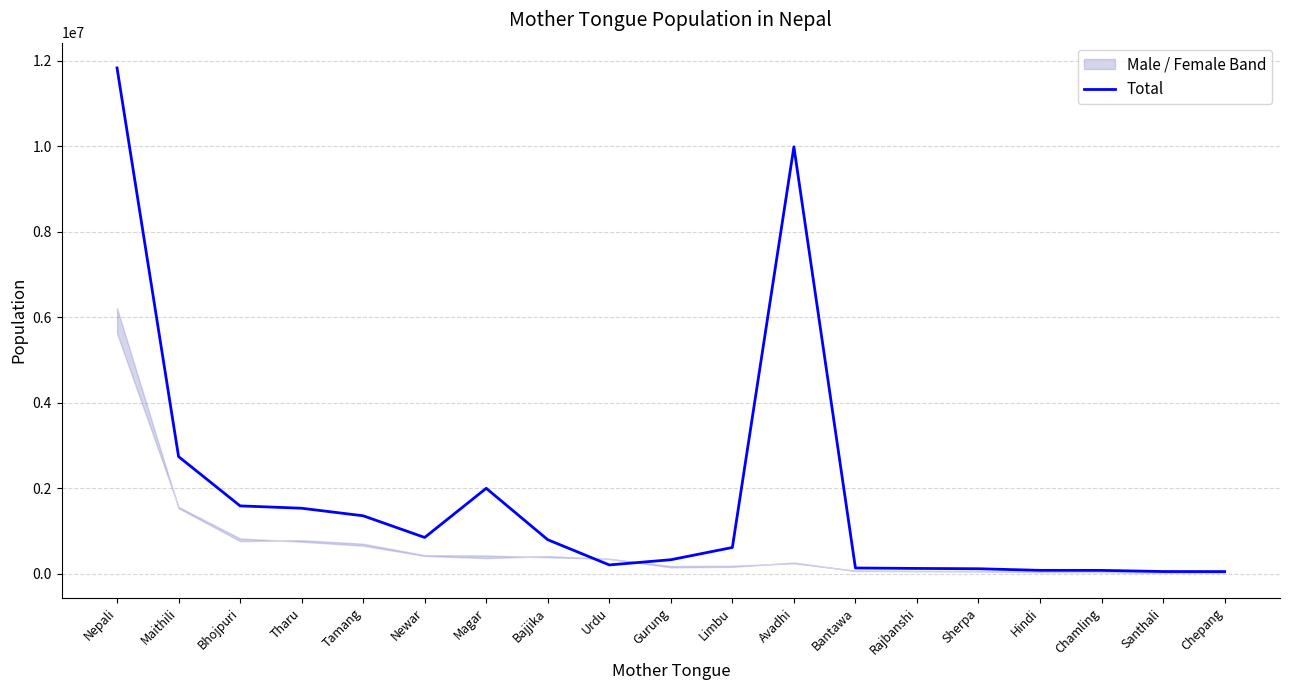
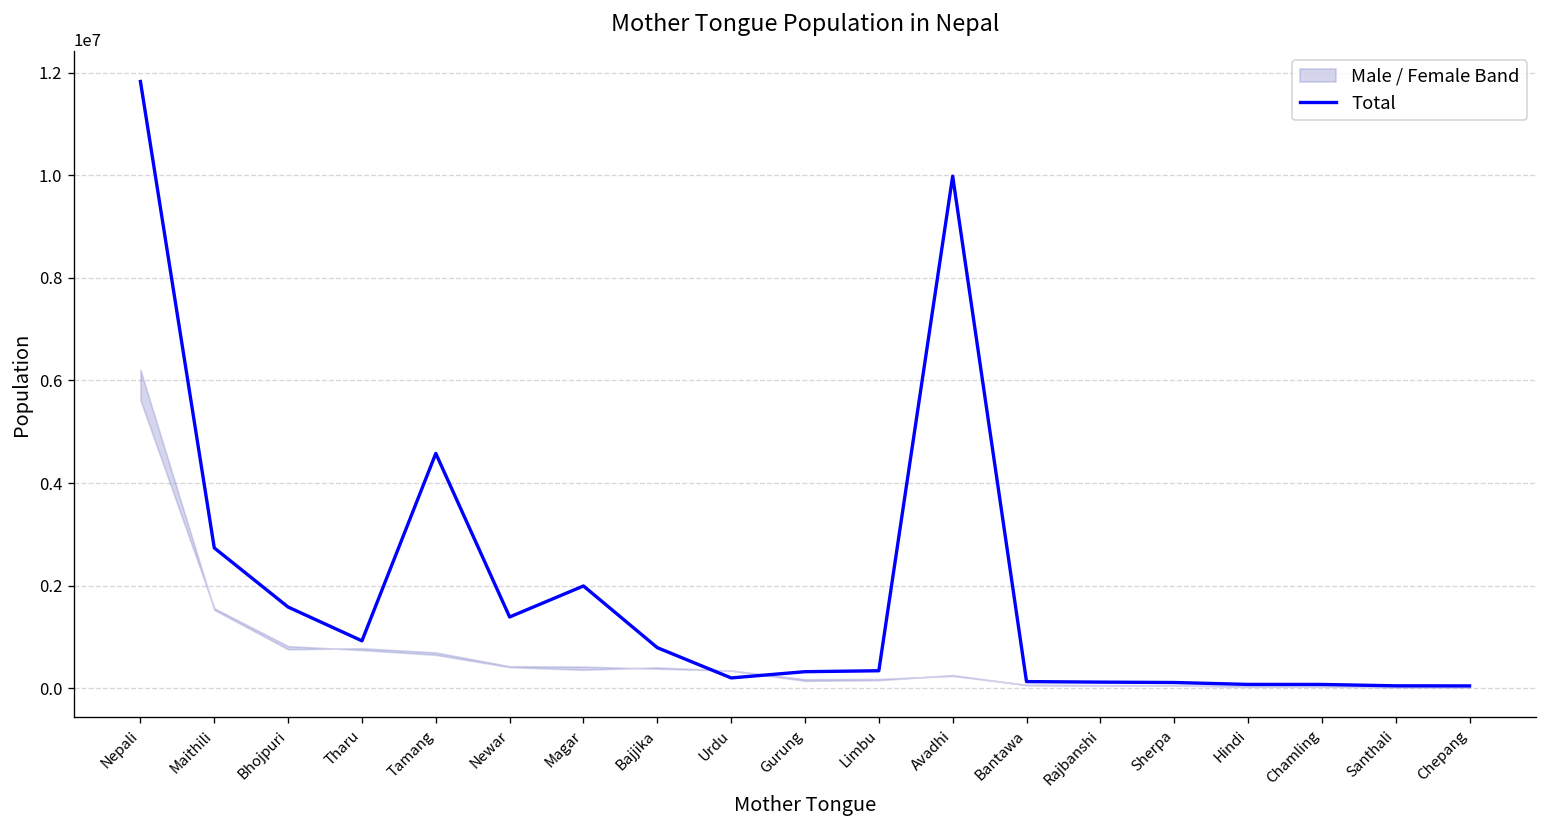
Total, Tharu: 1500000 -> 900000
Total, Tamang: 1400000 -> 4600000
Total, Newar: 800000 -> 1400000
Total, Limbu: 600000 -> 300000
